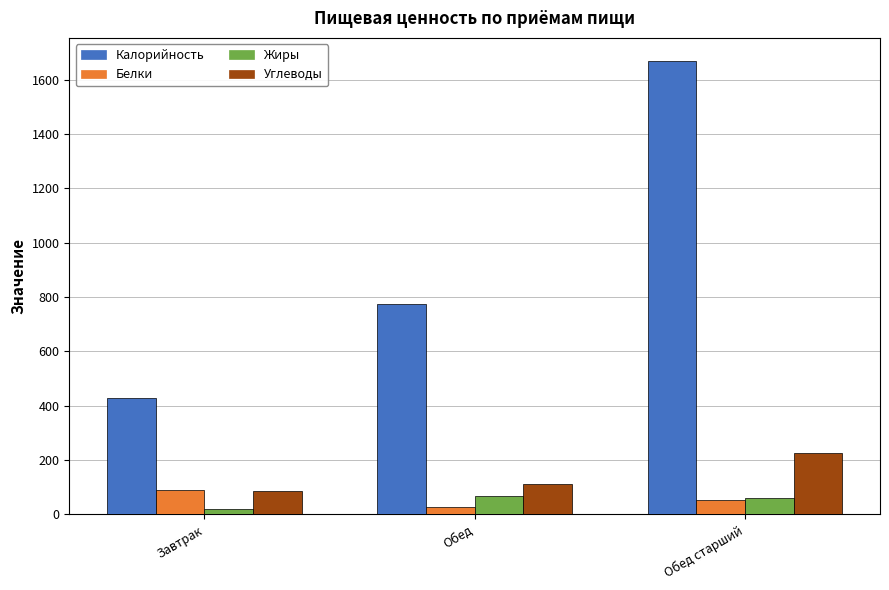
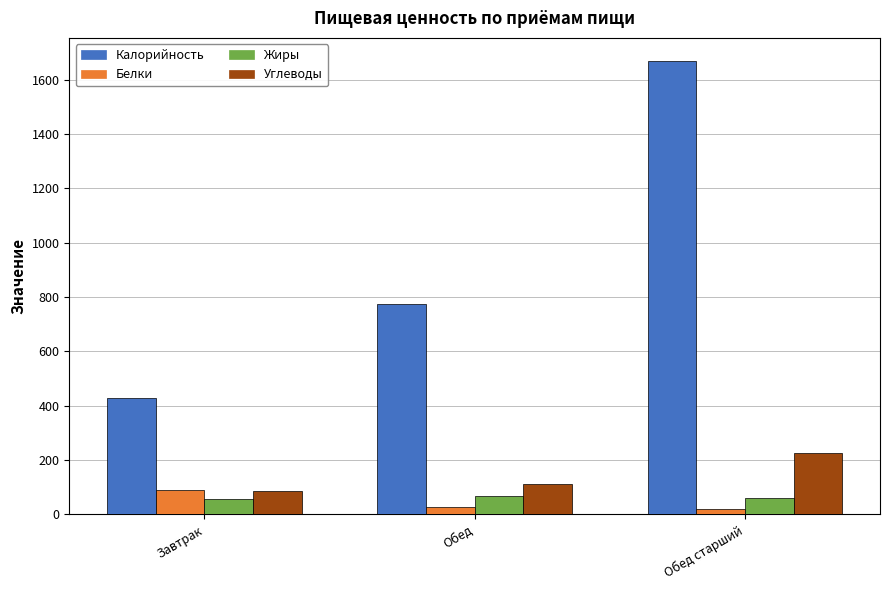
Жиры, Завтрак: 20 -> 60
Белки, Обед старший: 50 -> 20
